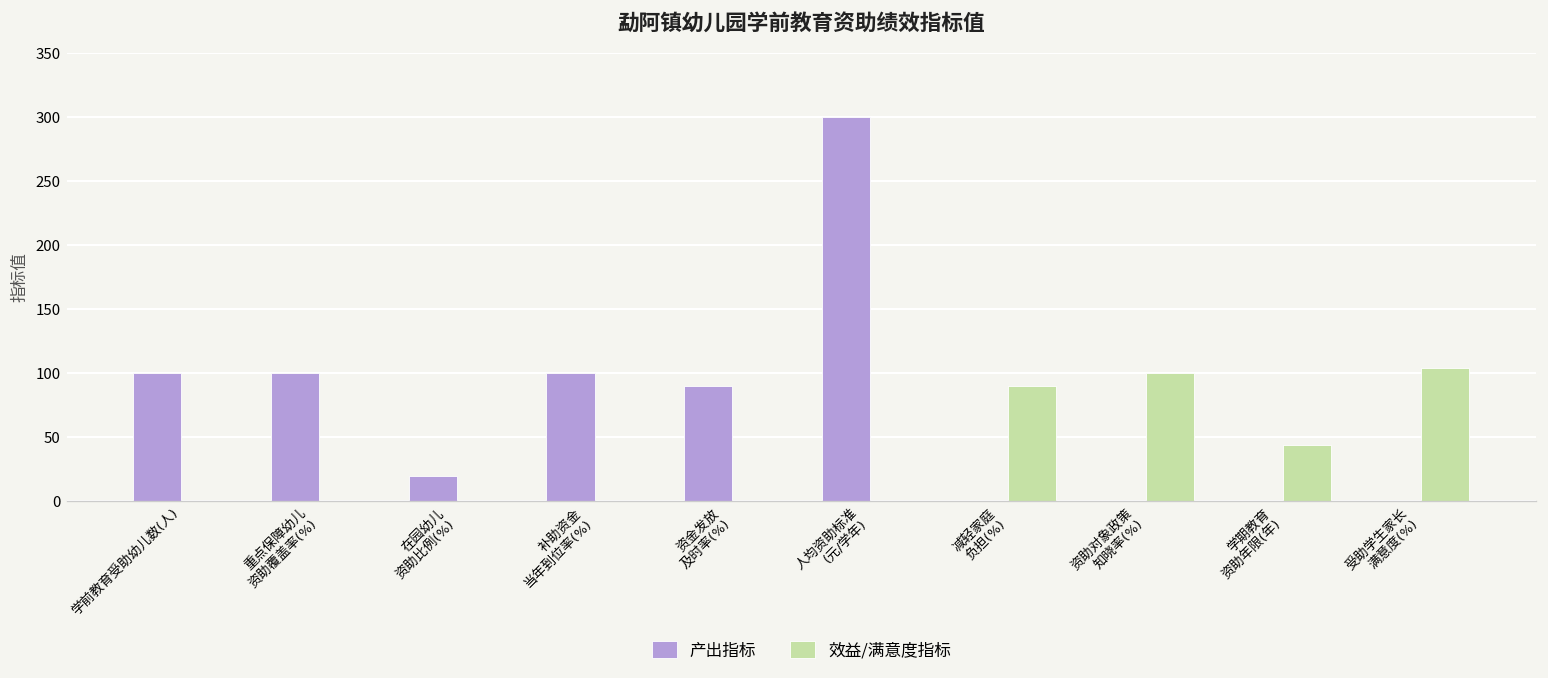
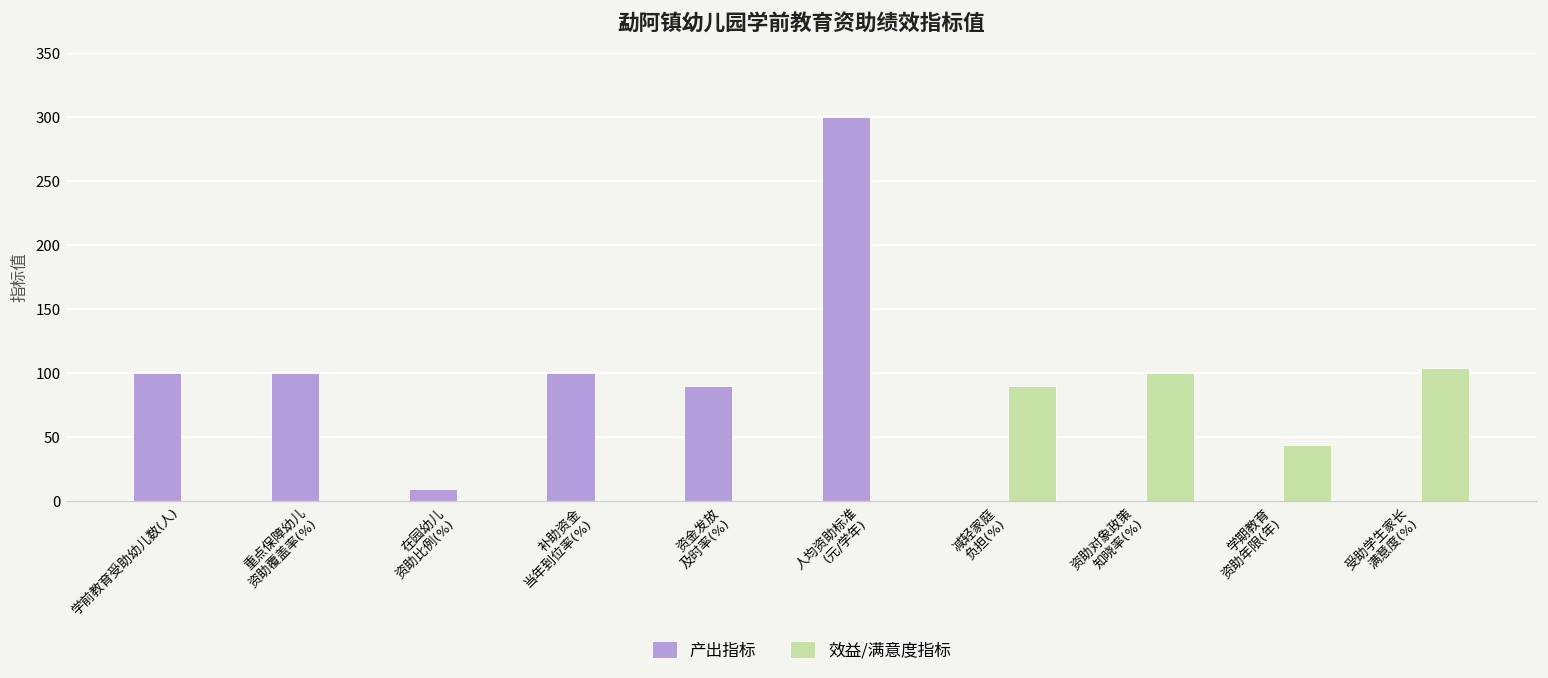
产出指标, 在园幼儿 资助比例(%): 19 -> 9
